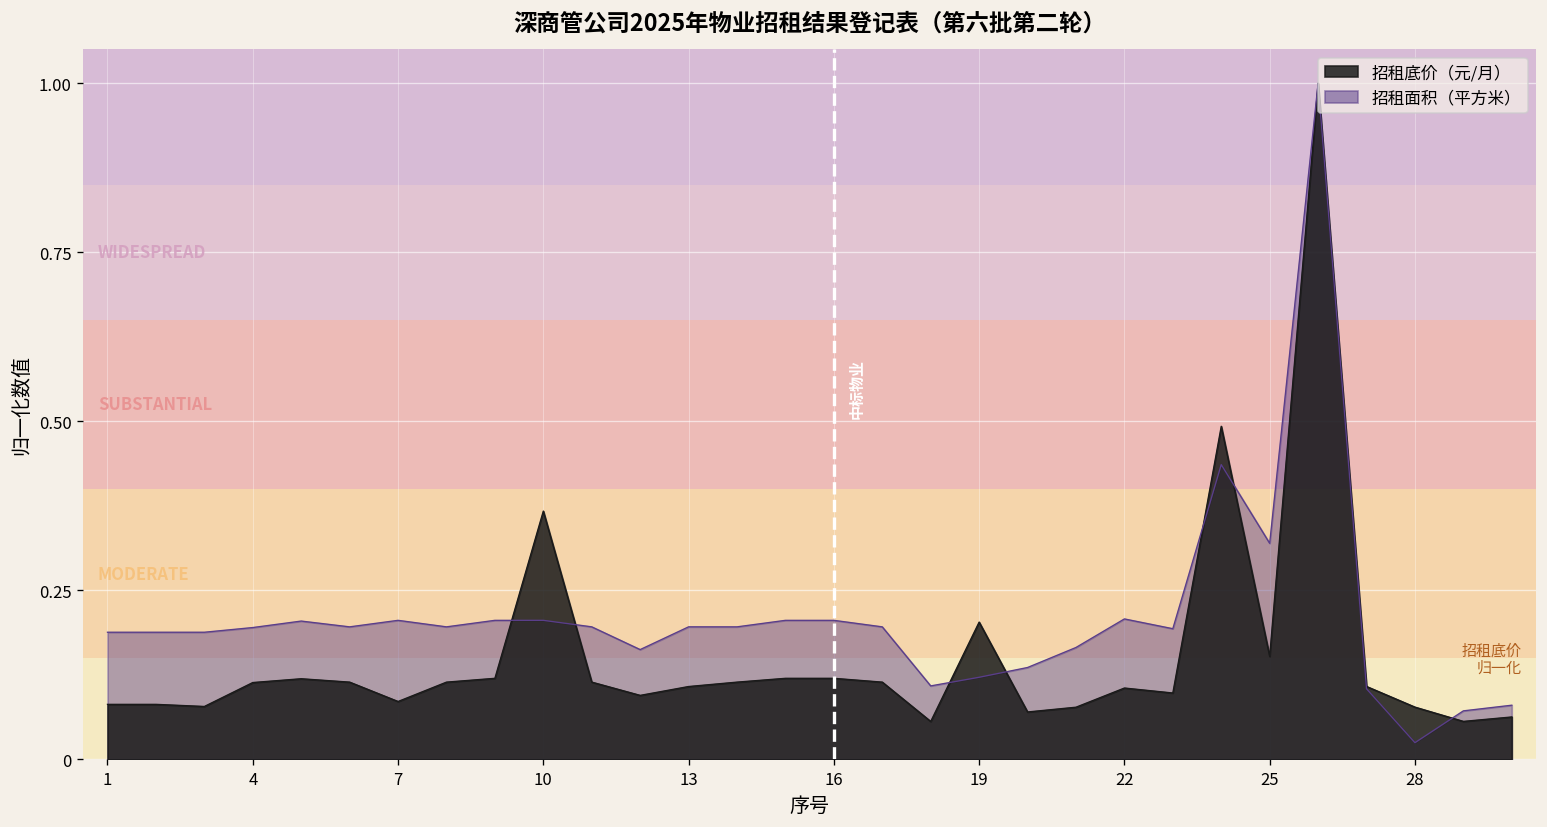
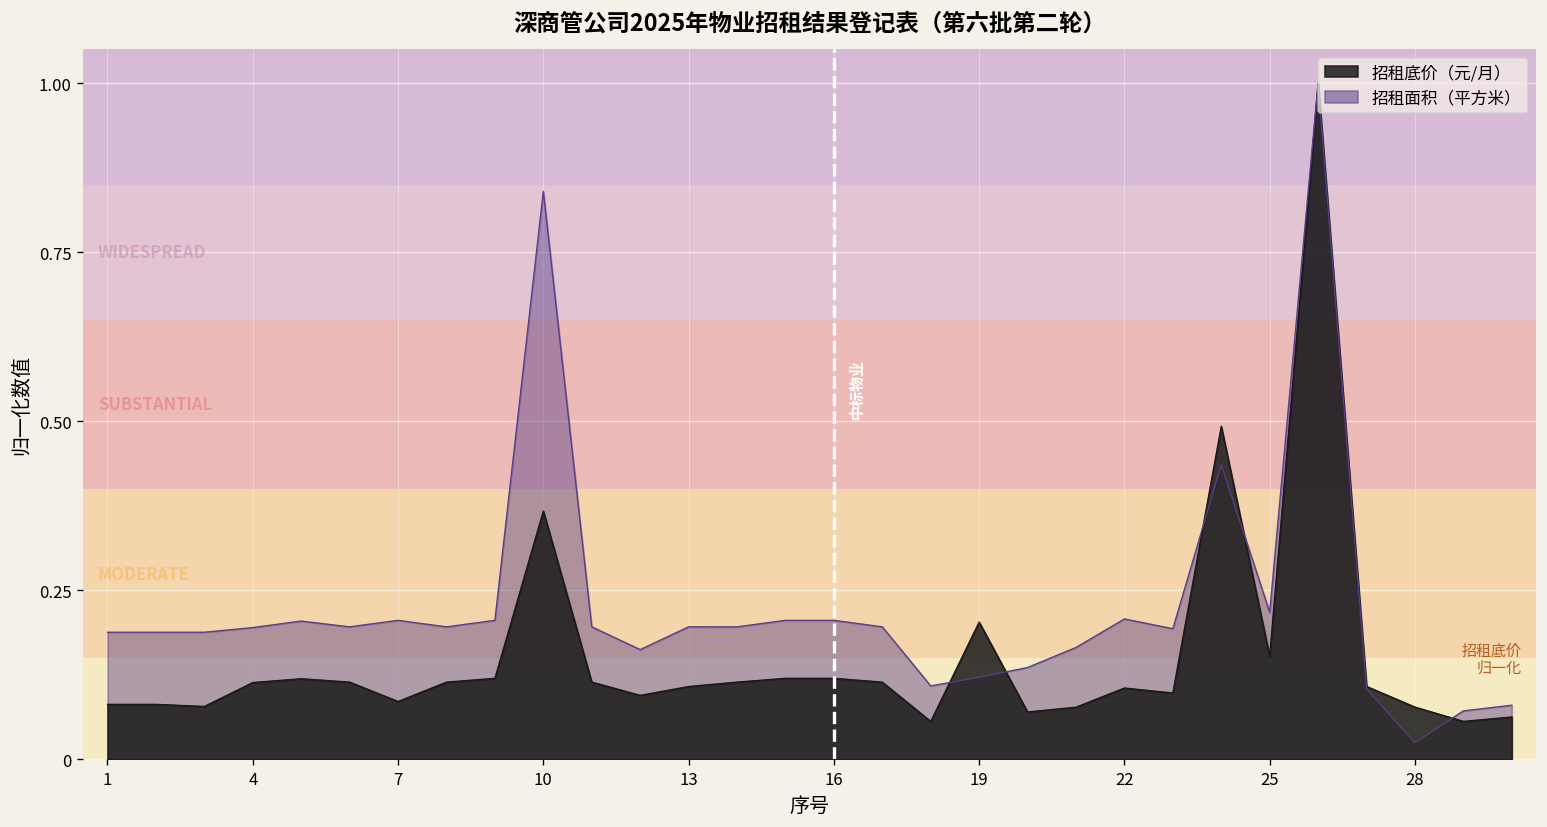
招租面积（平方米）, 10: 0.21 -> 0.84
招租面积（平方米）, 25: 0.32 -> 0.22
